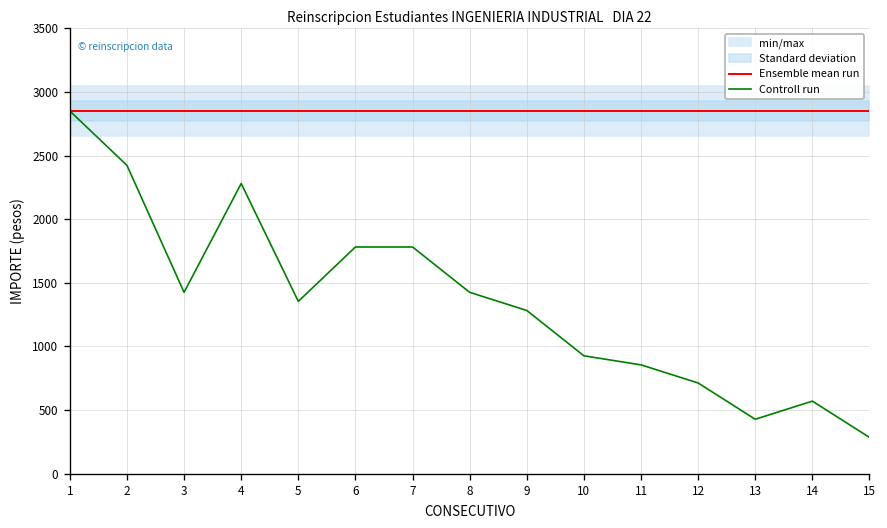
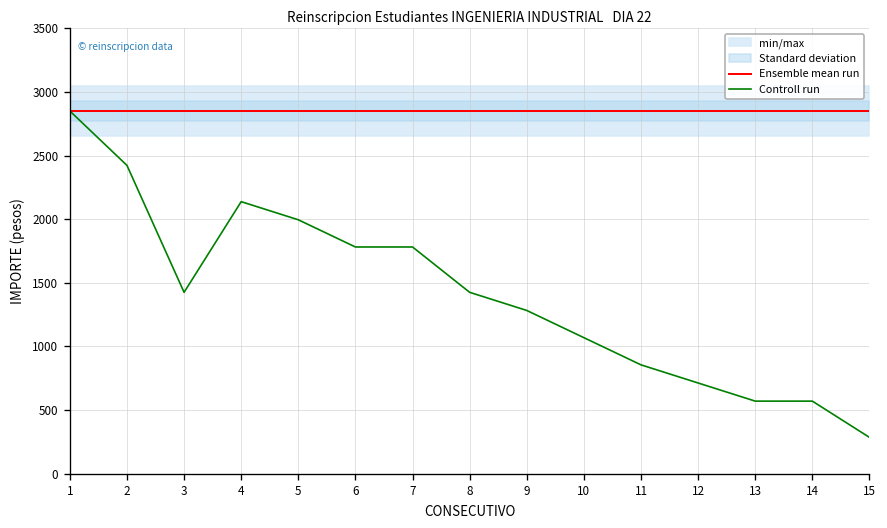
Controll run, 4: 2280 -> 2140
Controll run, 5: 1350 -> 2000
Controll run, 10: 930 -> 1070
Controll run, 13: 430 -> 570
